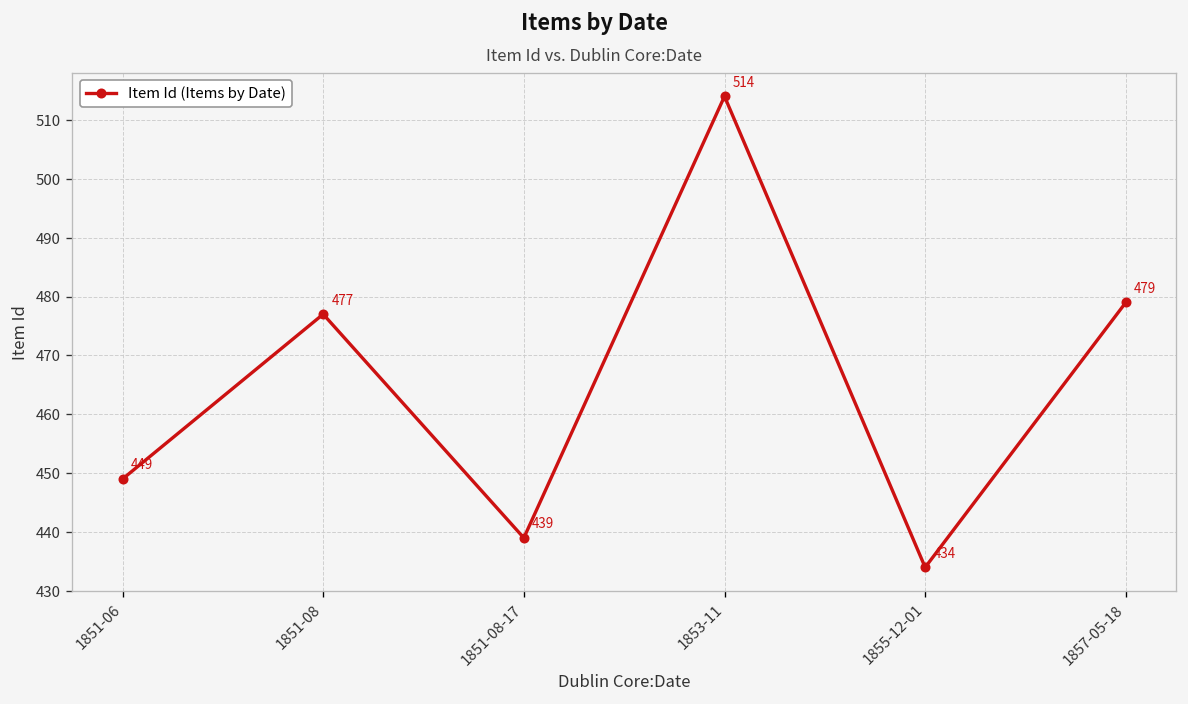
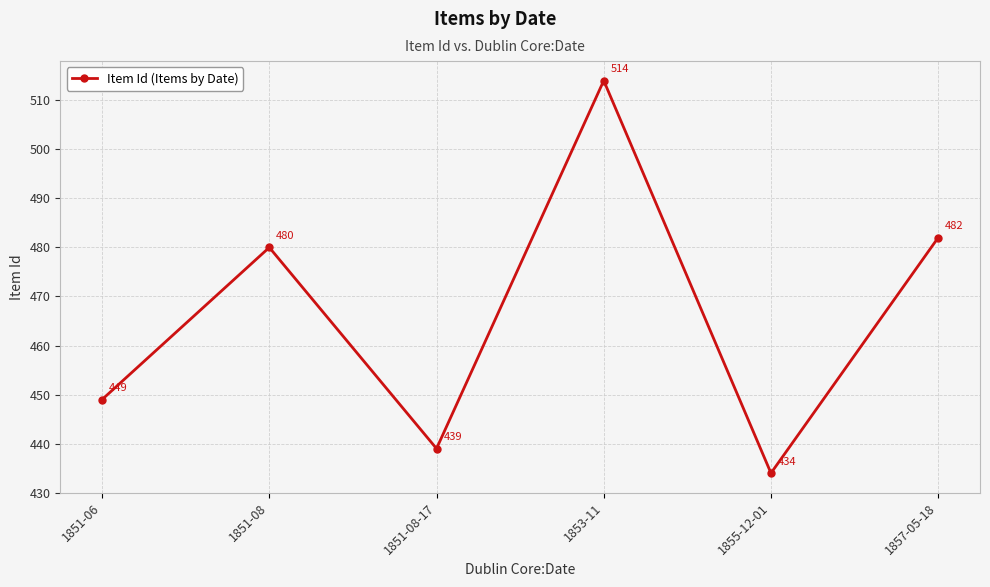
1851-08: 477 -> 480
1857-05-18: 479 -> 482
